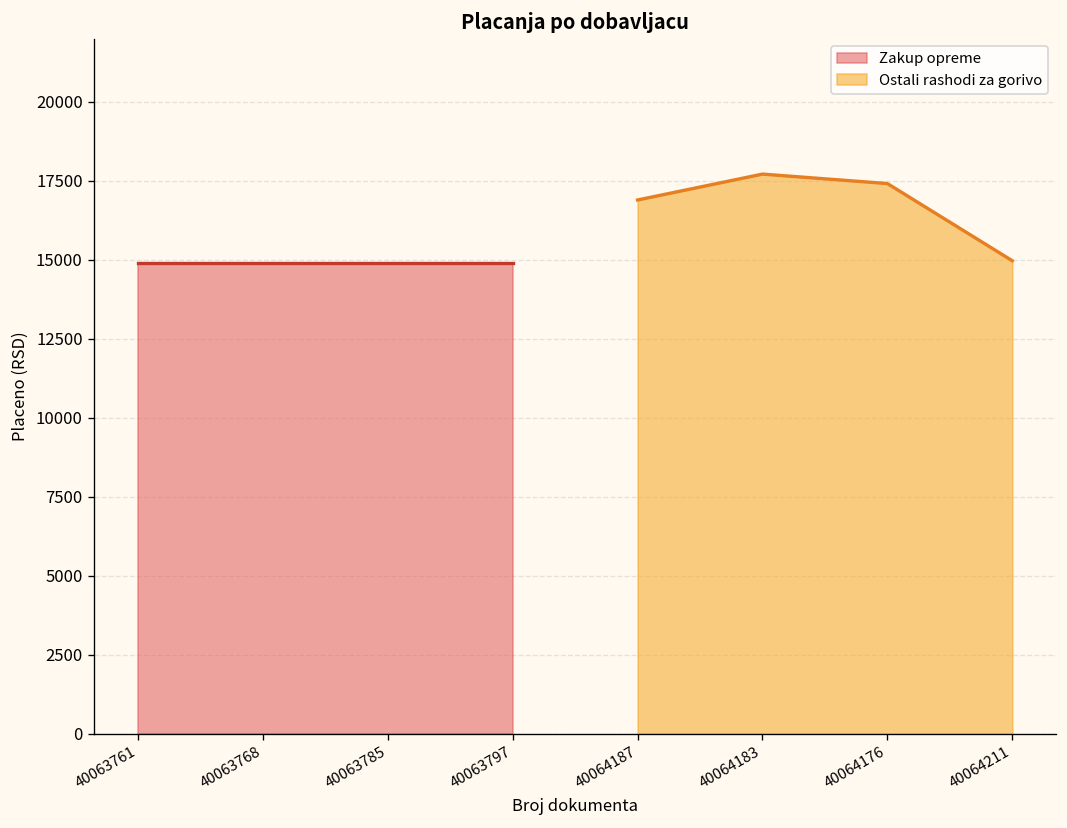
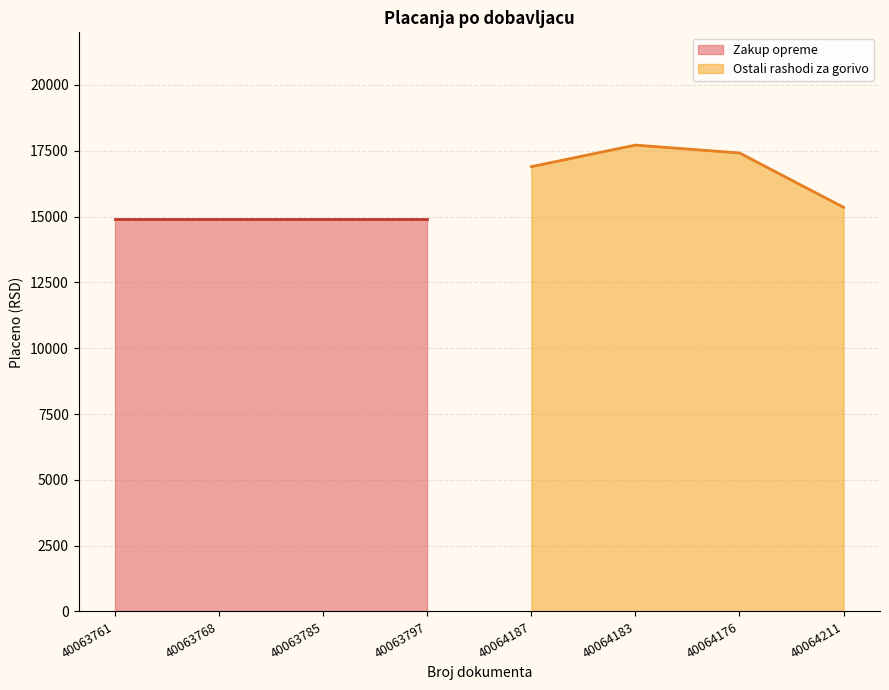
Ostali rashodi za gorivo, 40064211: 15000 -> 15400
